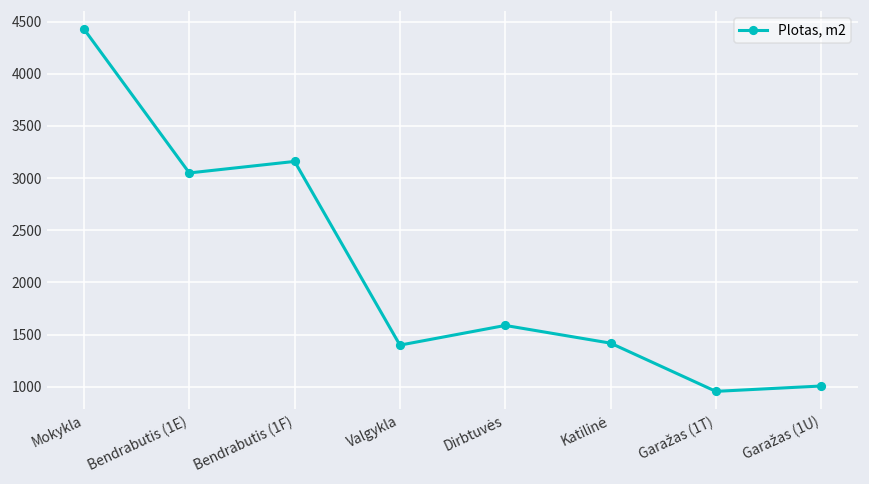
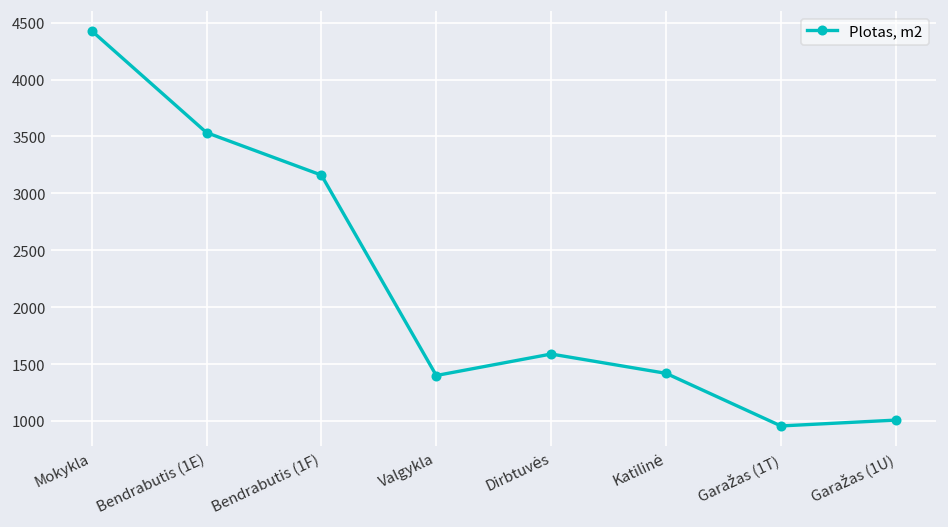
Bendrabutis (1E): 3000 -> 3500
